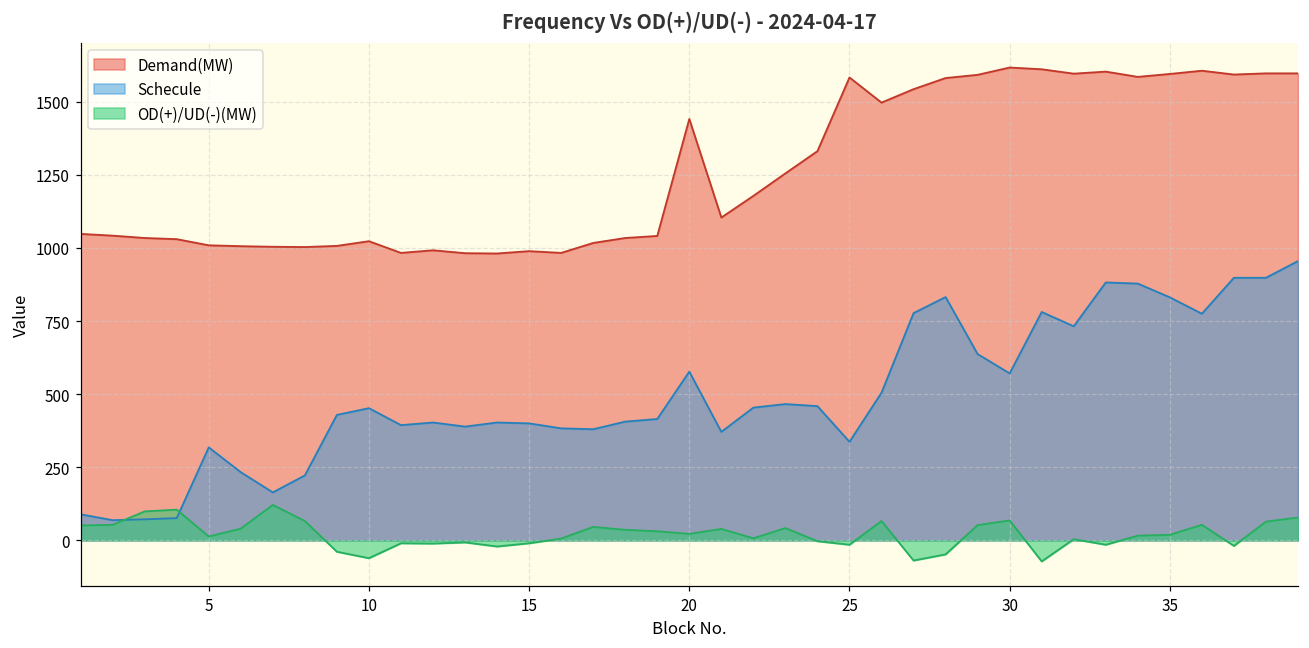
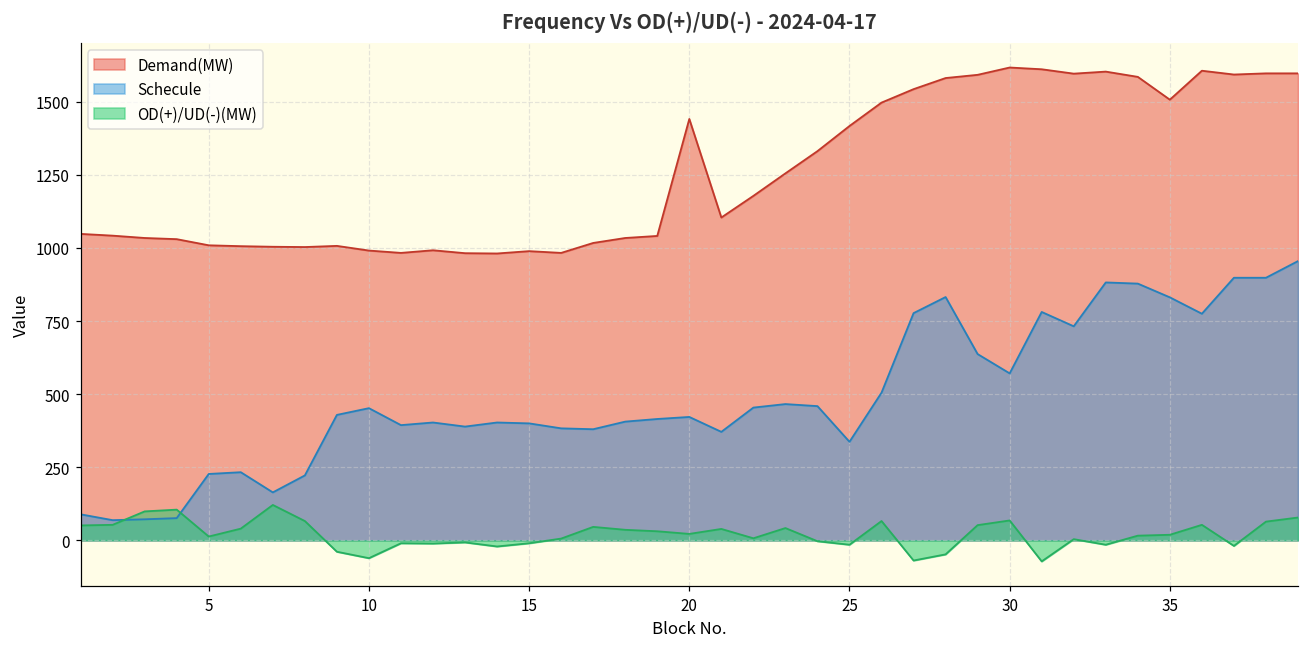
Schecule, 5: 320 -> 230
Demand(MW), 10: 1020 -> 990
Schecule, 20: 580 -> 420
Demand(MW), 25: 1580 -> 1420
Demand(MW), 35: 1600 -> 1510
